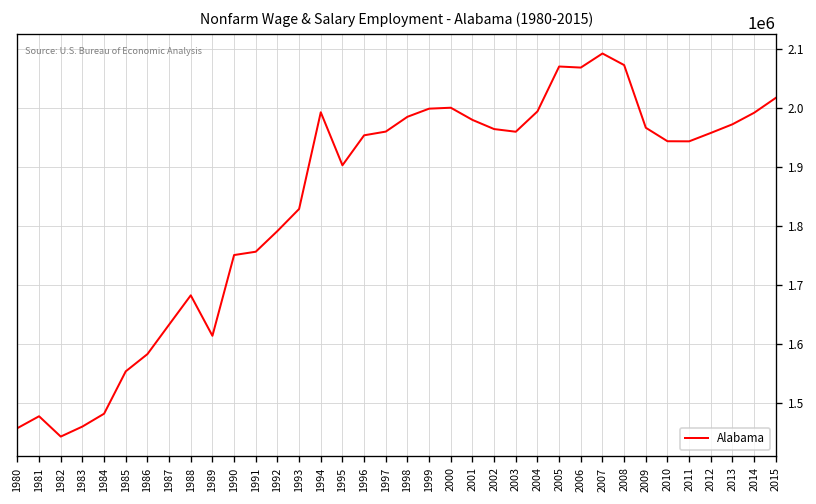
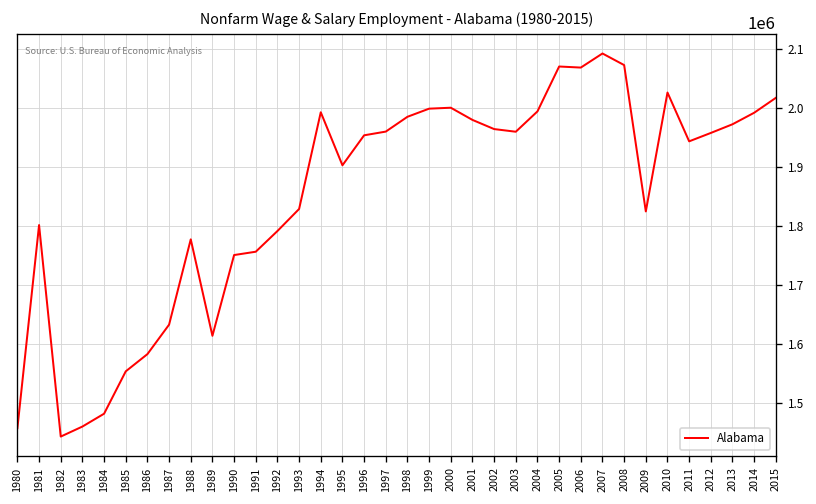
1981: 1480000 -> 1800000
1988: 1680000 -> 1780000
2009: 1970000 -> 1820000
2010: 1940000 -> 2030000
